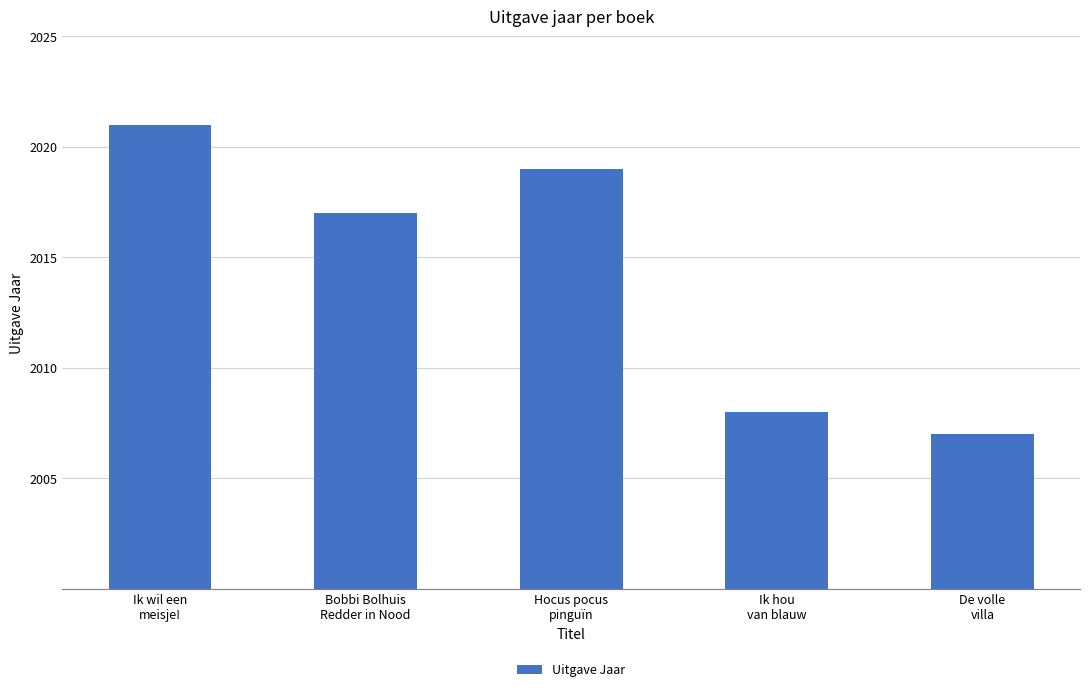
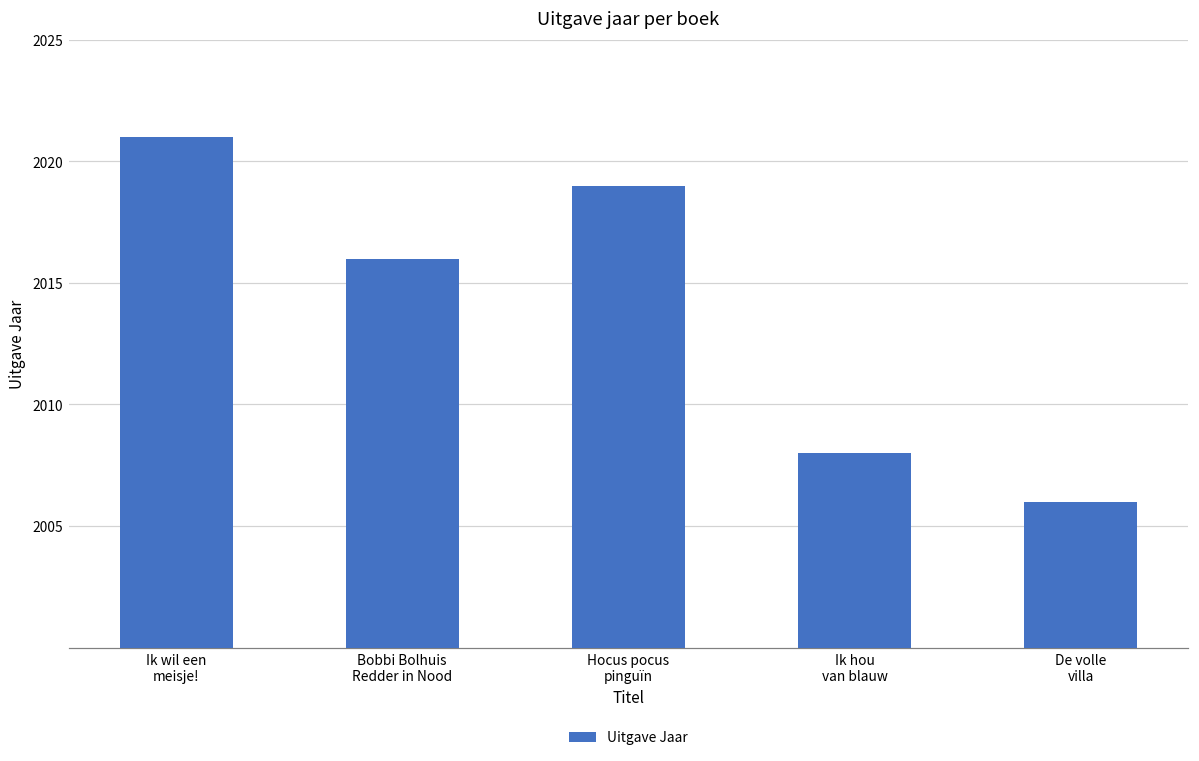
Bobbi Bolhuis Redder in Nood: 2017 -> 2016
De volle villa: 2007 -> 2006
